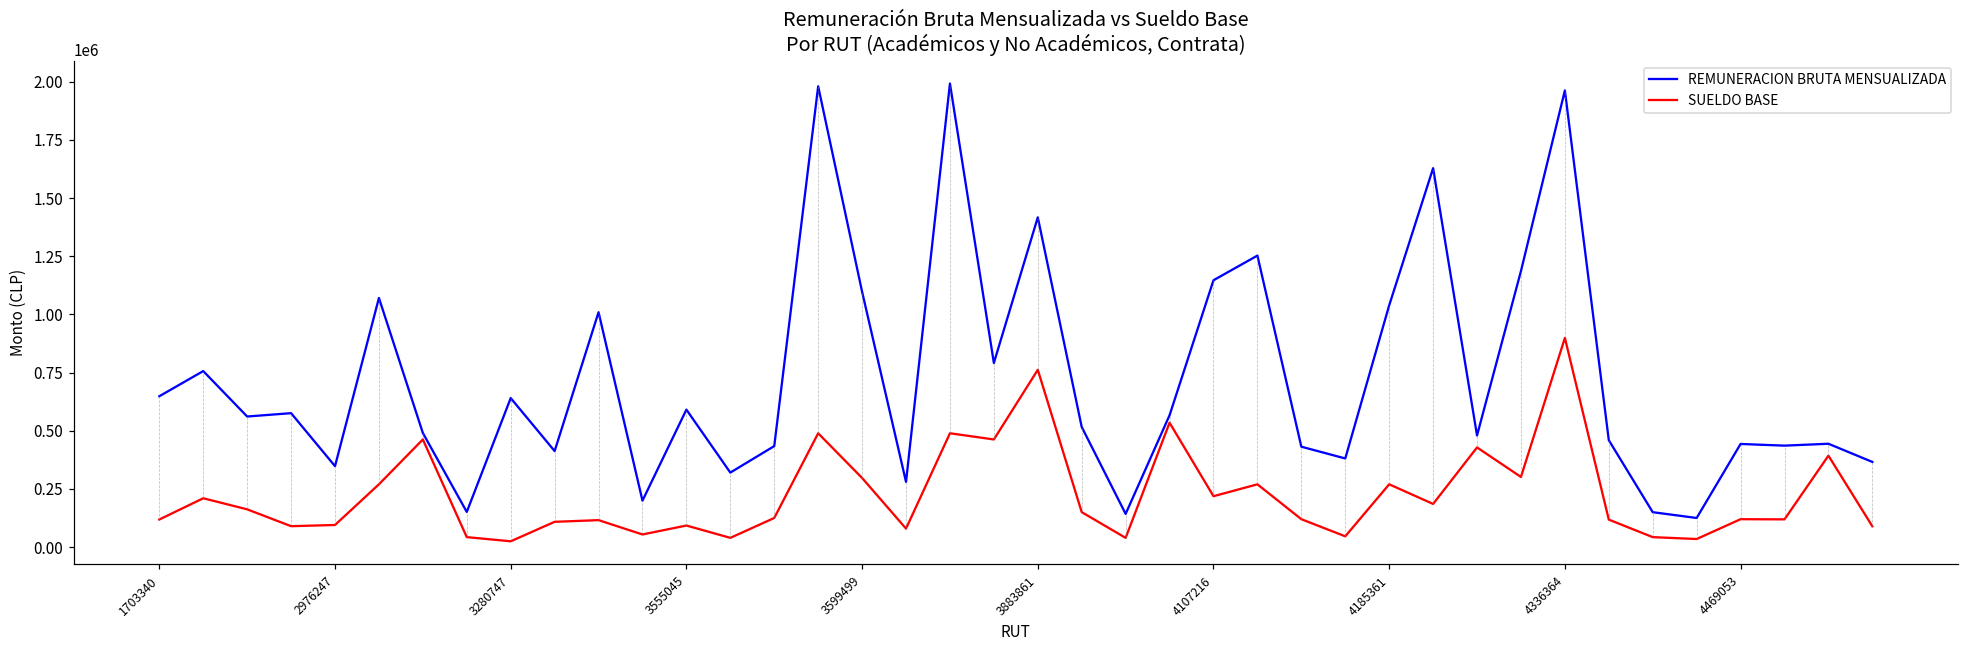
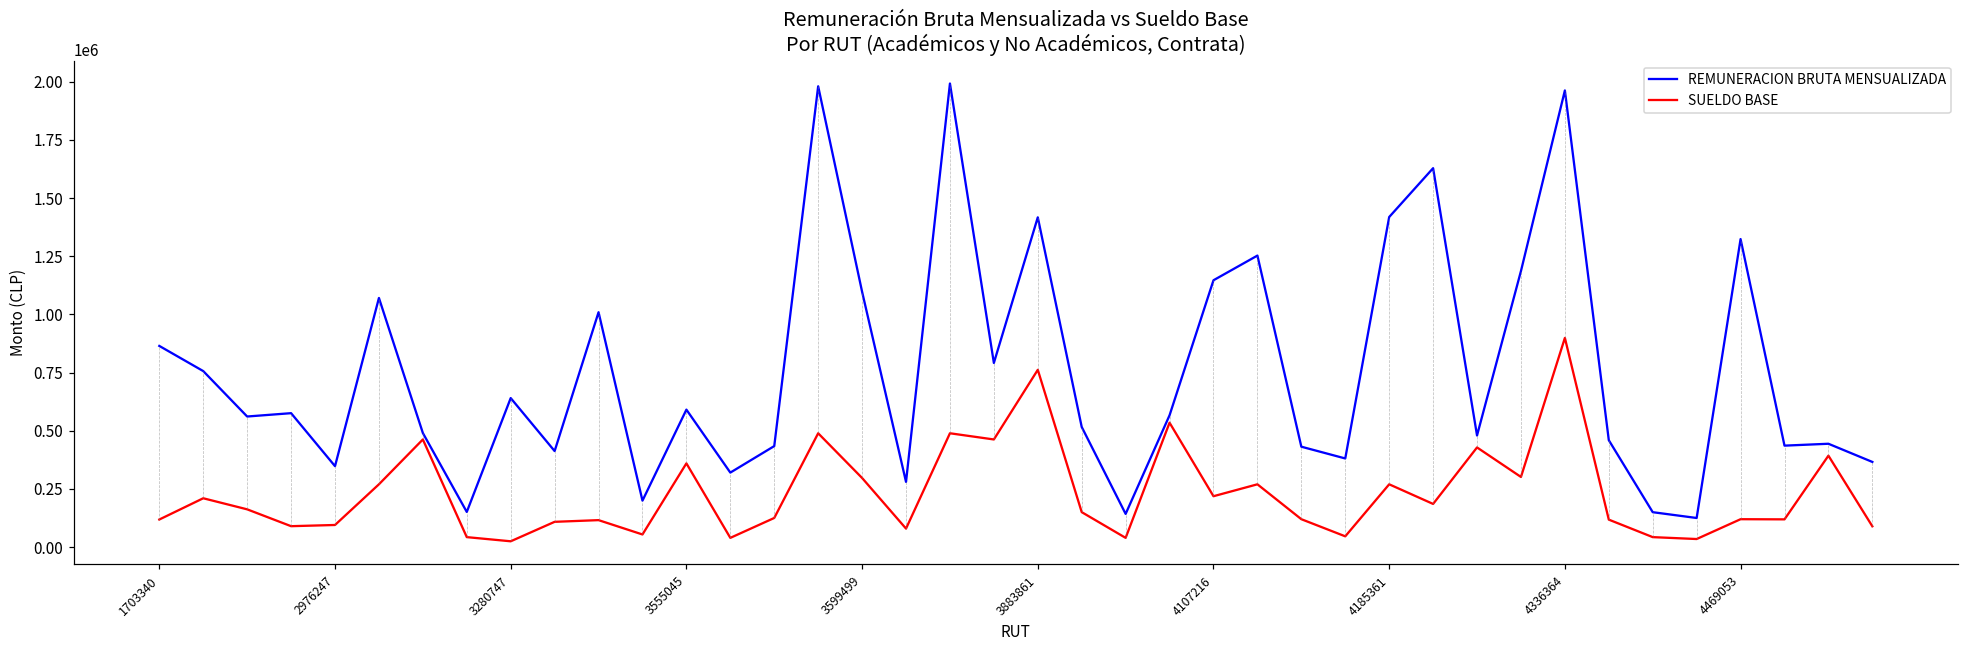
REMUNERACION BRUTA MENSUALIZADA, 1703340: 650000 -> 860000
SUELDO BASE, 3555045: 90000 -> 360000
REMUNERACION BRUTA MENSUALIZADA, 4185361: 1040000 -> 1420000
REMUNERACION BRUTA MENSUALIZADA, 4469053: 440000 -> 1320000
